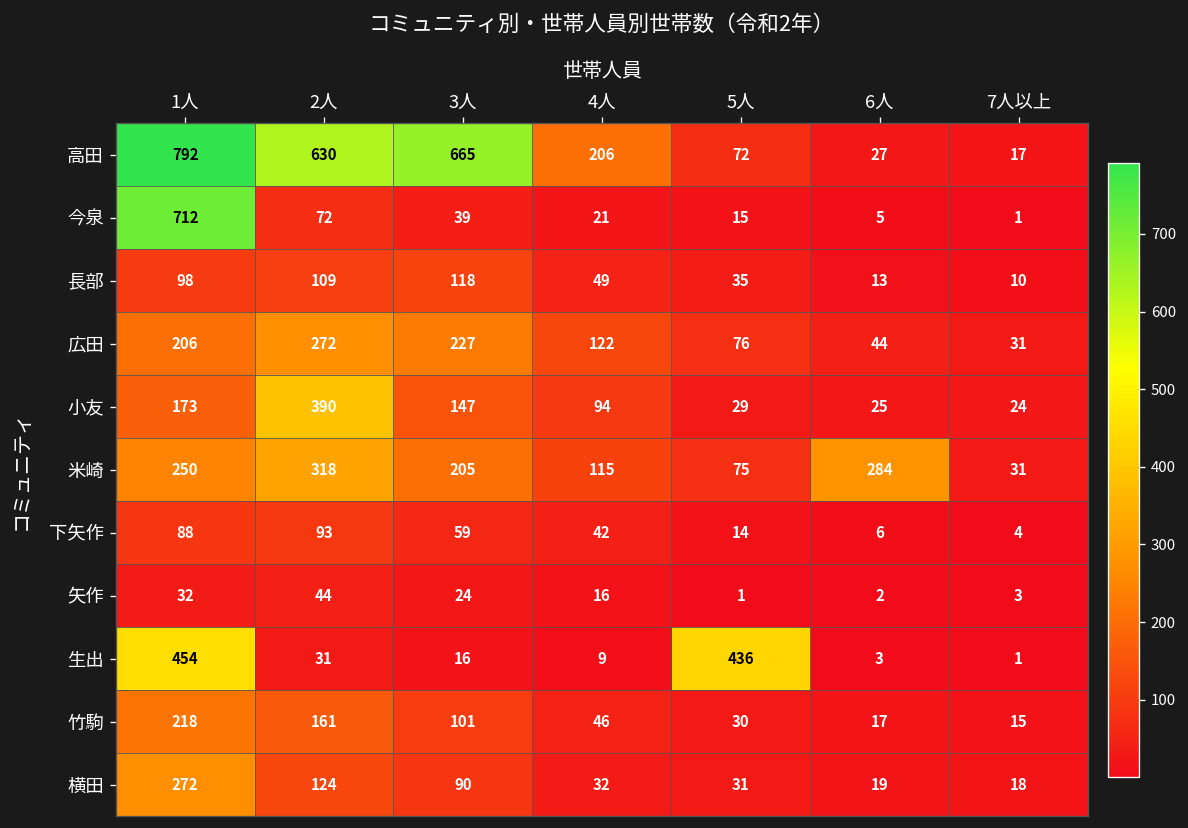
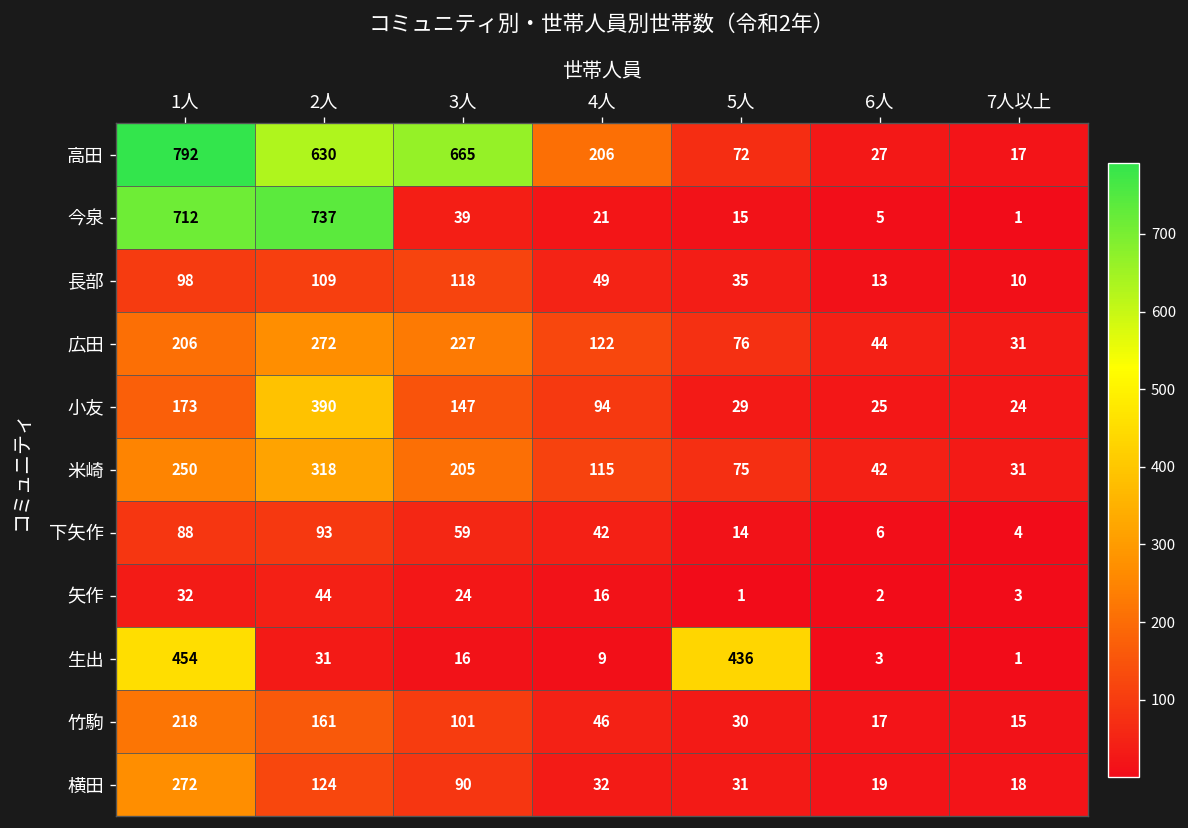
今泉, 2人: 72 -> 737
米崎, 6人: 284 -> 42
